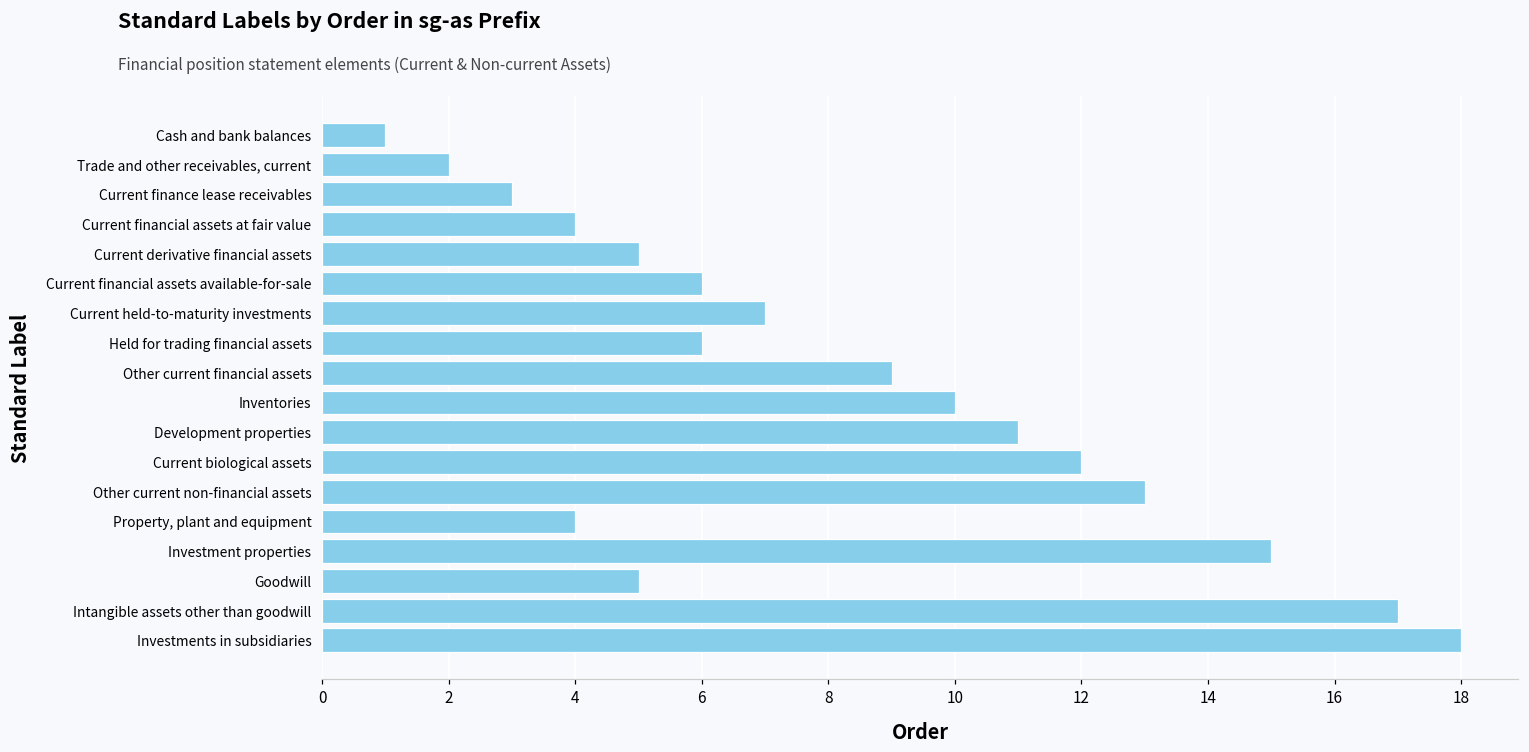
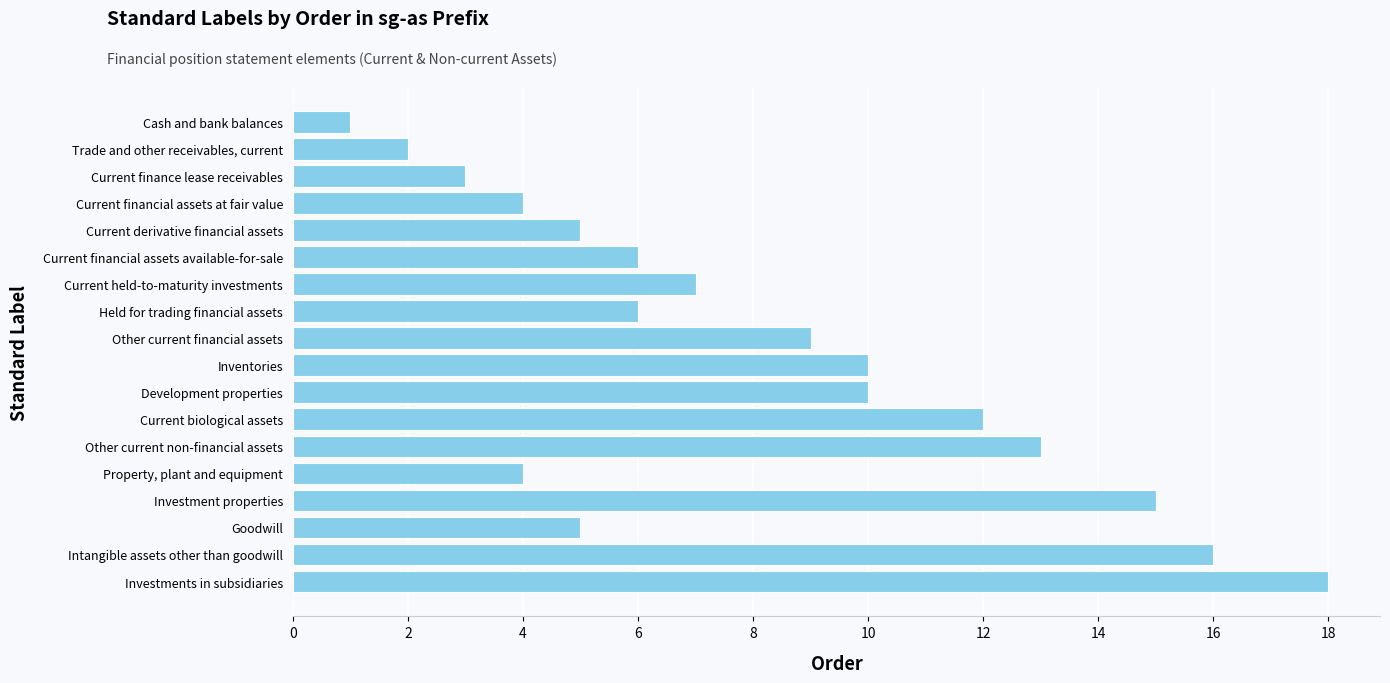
Development properties: 11 -> 10
Intangible assets other than goodwill: 17 -> 16
